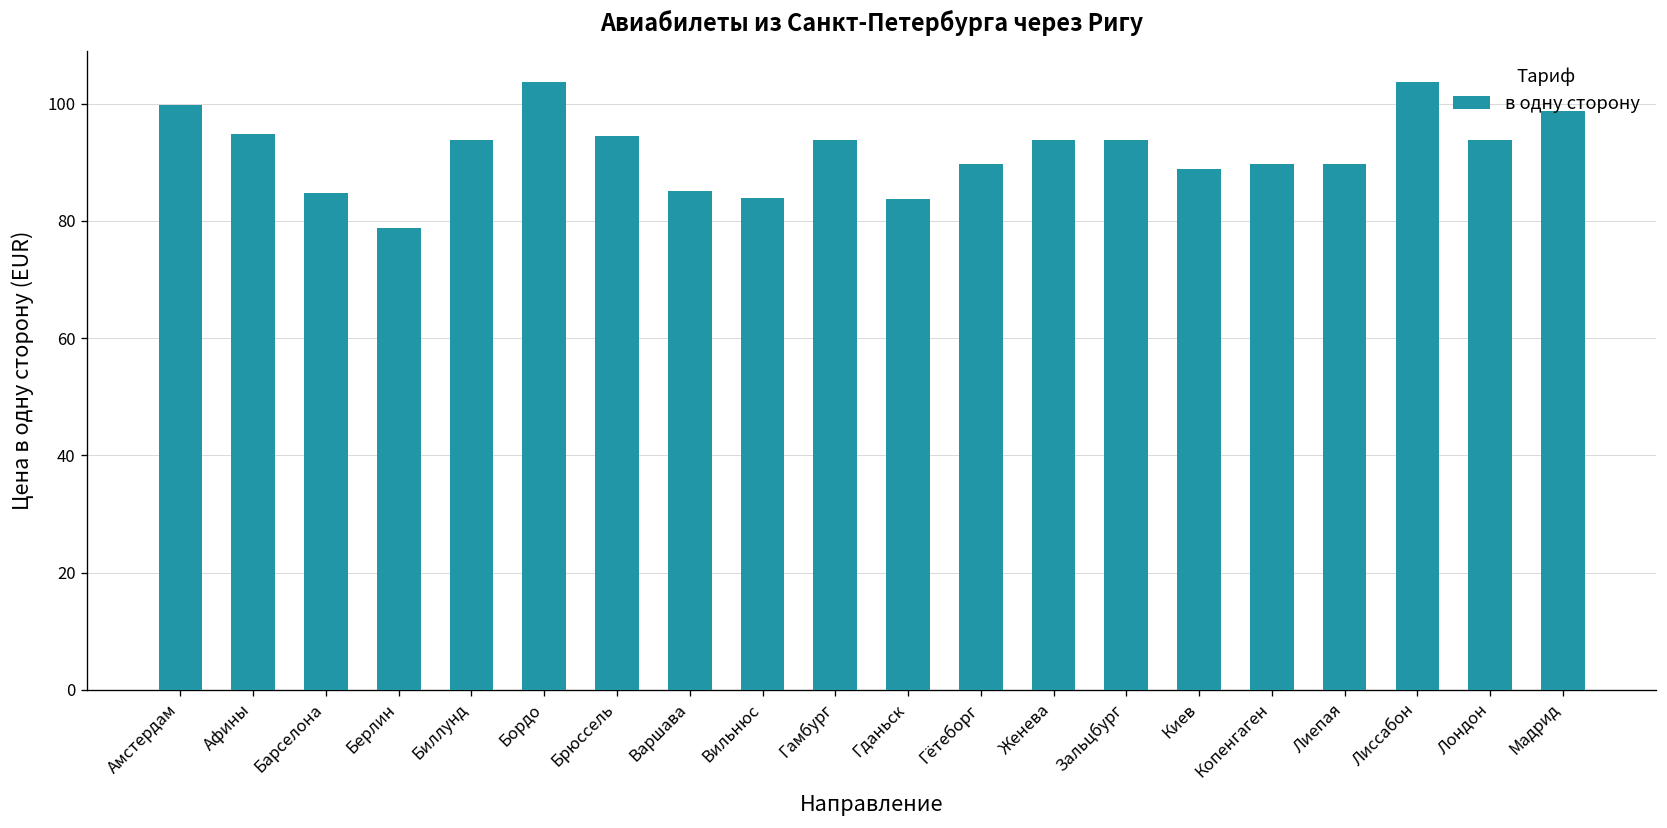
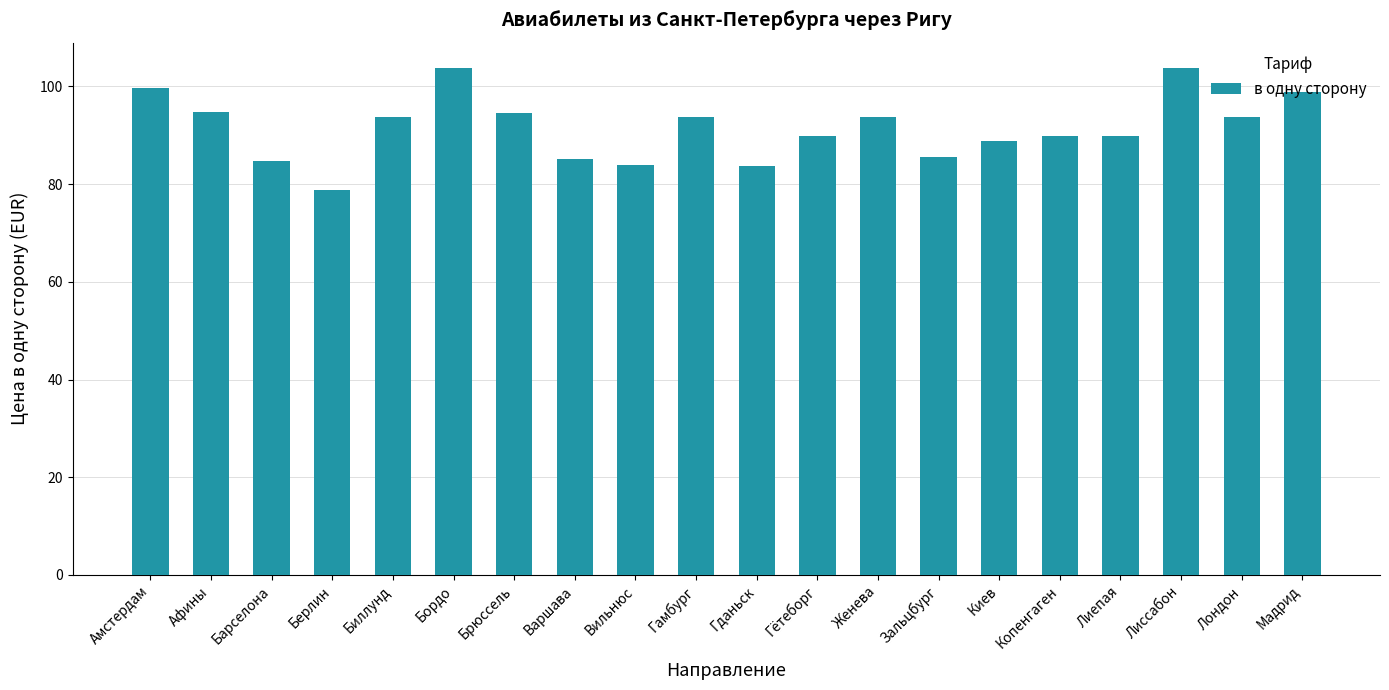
Зальцбург: 94 -> 86
